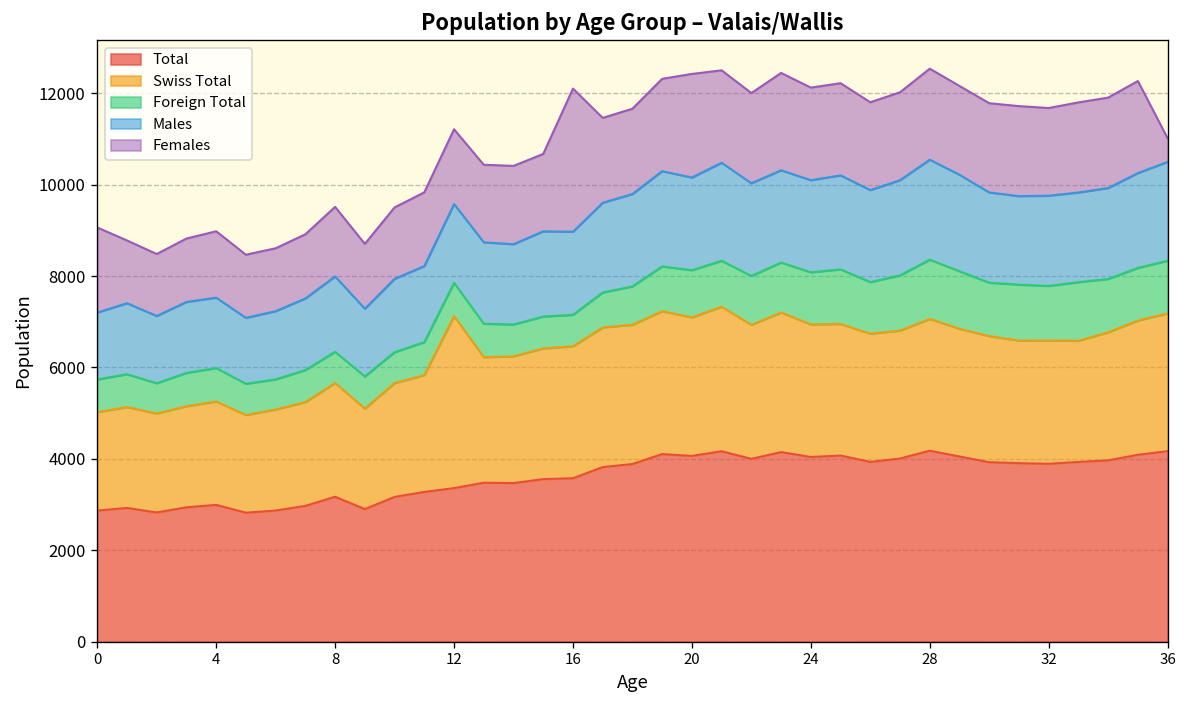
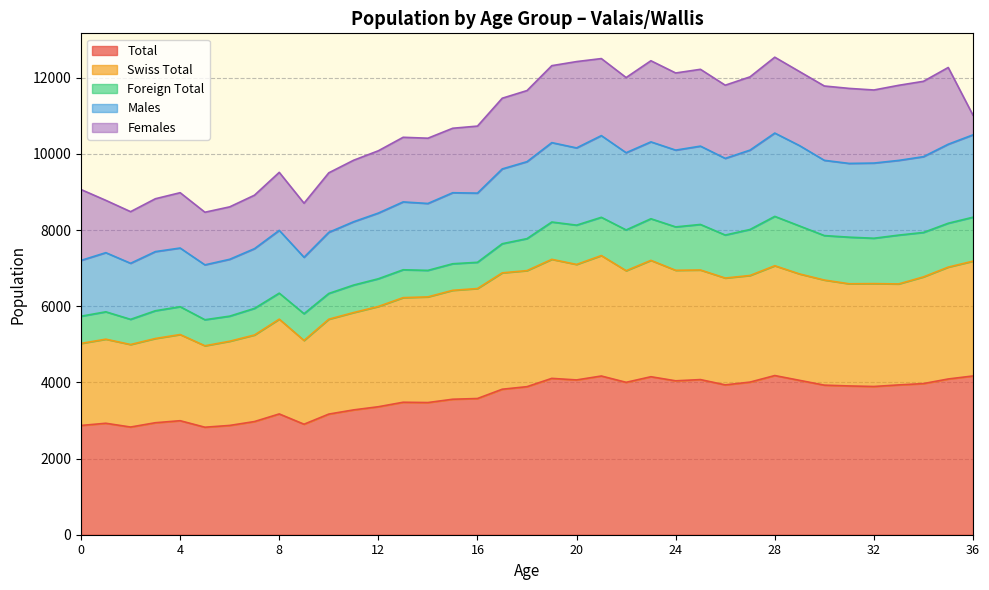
Swiss Total, 12: 3800 -> 2600
Females, 16: 3100 -> 1800
